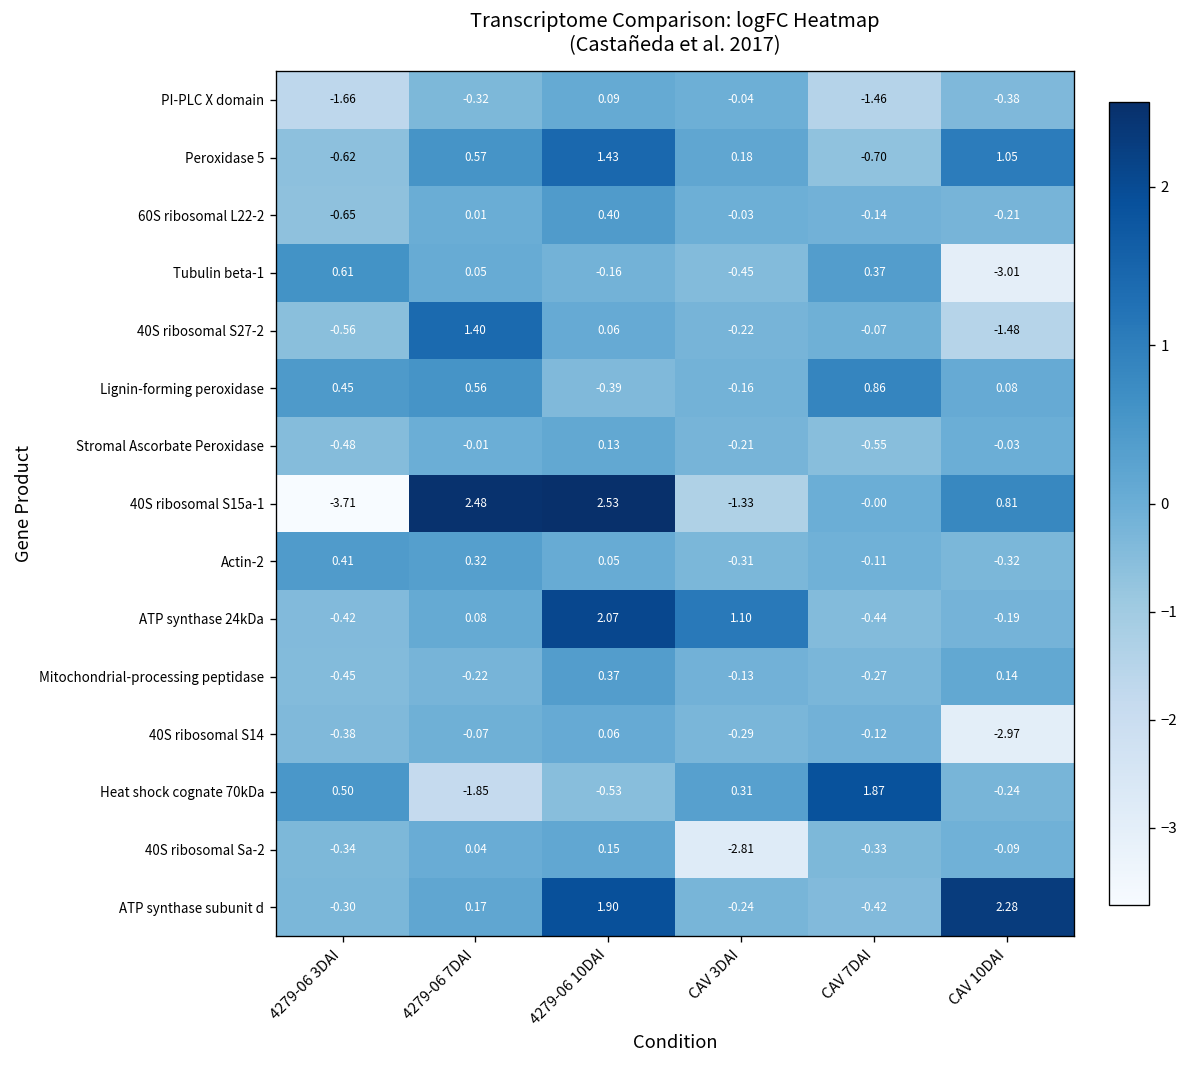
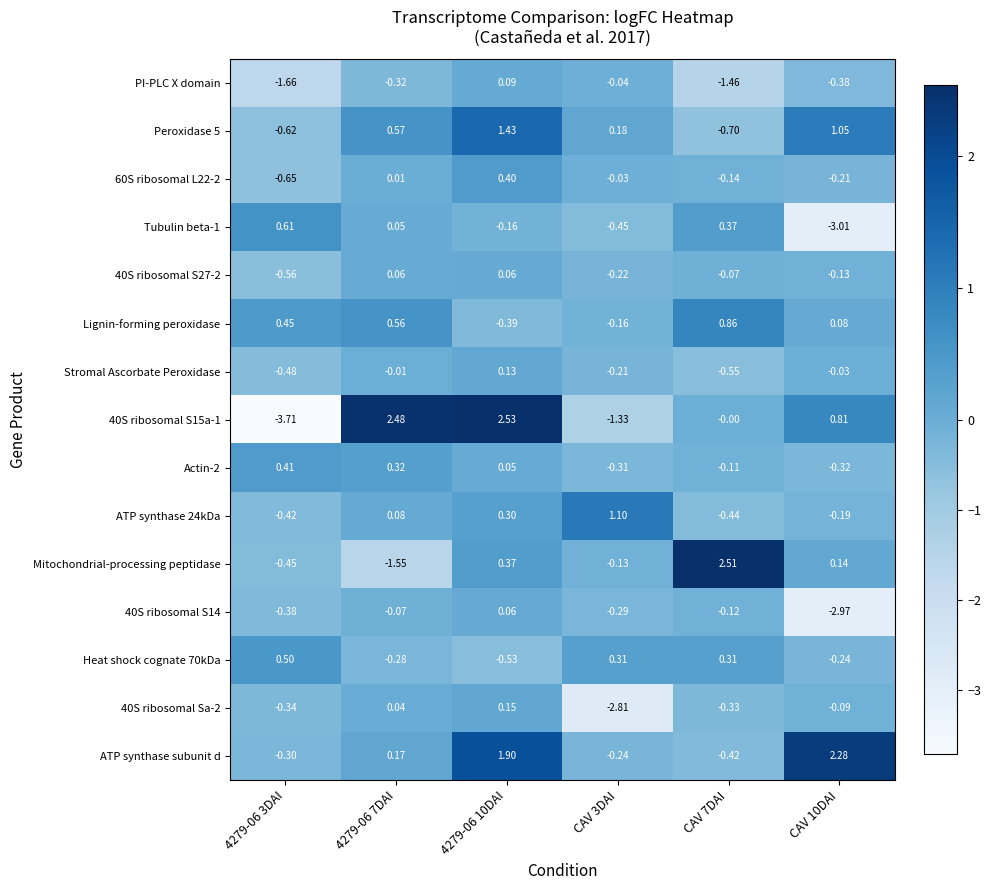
40S ribosomal S27-2, 4279-06 7DAI: 1.40 -> 0.06
40S ribosomal S27-2, CAV 10DAI: -1.48 -> -0.13
ATP synthase 24kDa, 4279-06 10DAI: 2.07 -> 0.30
Mitochondrial-processing peptidase, 4279-06 7DAI: -0.22 -> -1.55
Mitochondrial-processing peptidase, CAV 7DAI: -0.27 -> 2.51
Heat shock cognate 70kDa, 4279-06 7DAI: -1.85 -> -0.28
Heat shock cognate 70kDa, CAV 7DAI: 1.87 -> 0.31
